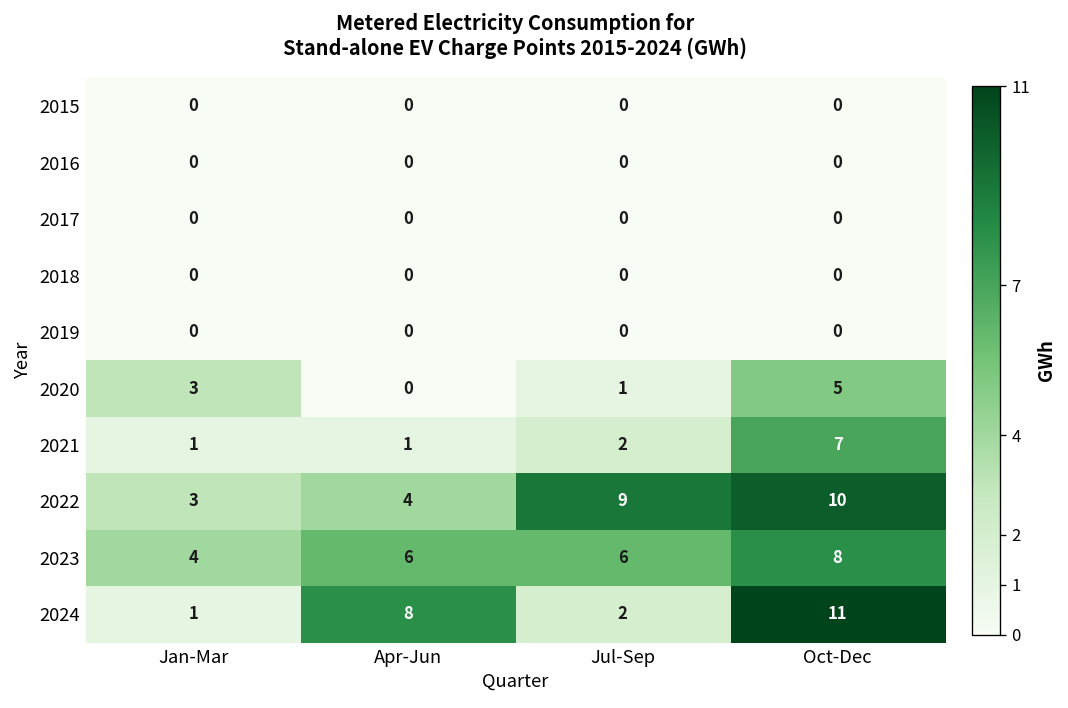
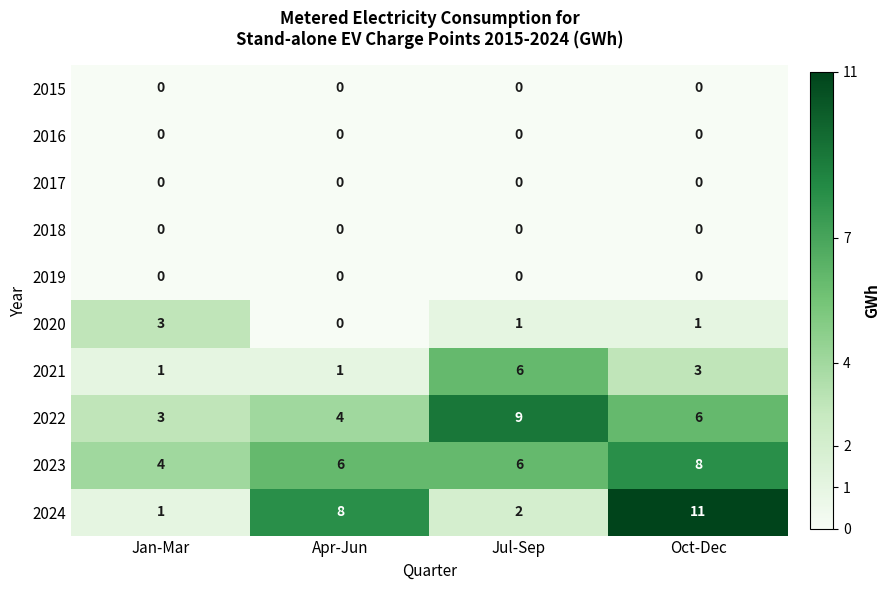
2020, Oct-Dec: 5 -> 1
2021, Jul-Sep: 2 -> 6
2021, Oct-Dec: 7 -> 3
2022, Oct-Dec: 10 -> 6
